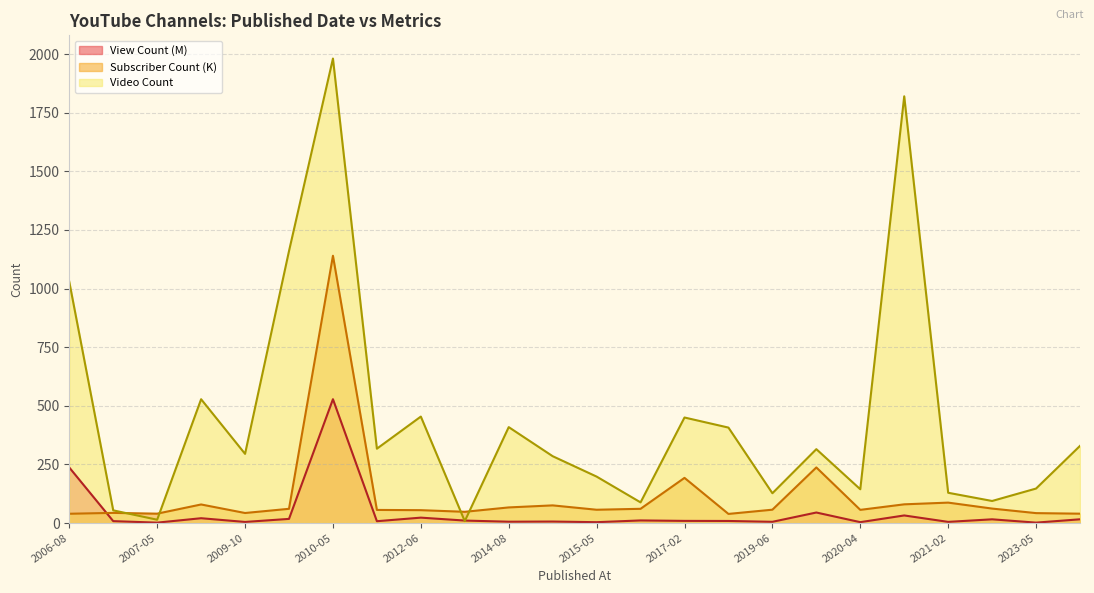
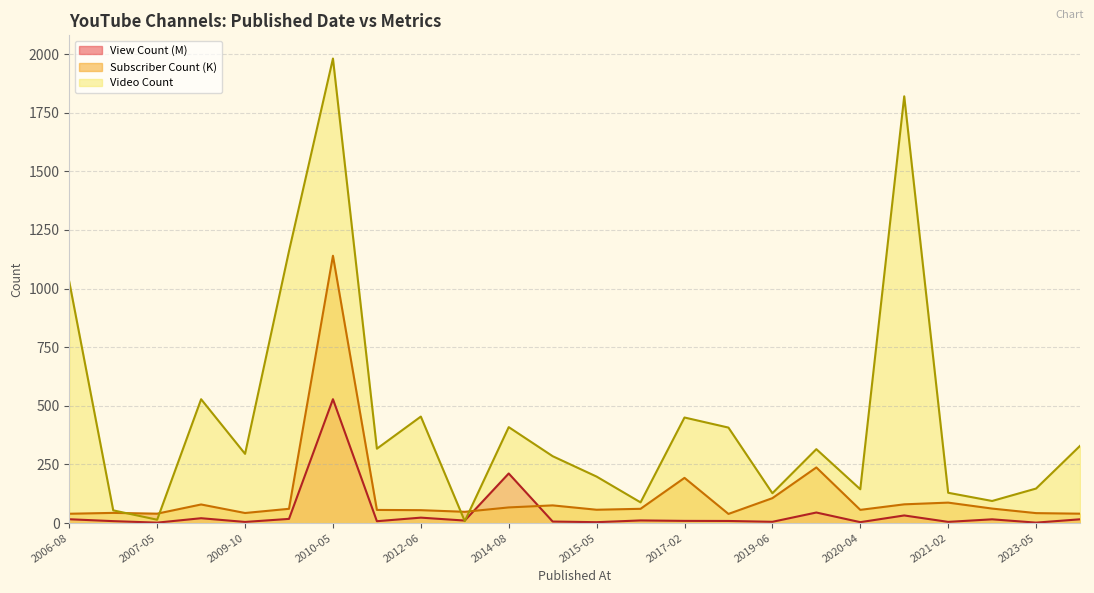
View Count (M), 2006-08: 240 -> 20
View Count (M), 2014-08: 10 -> 210
Subscriber Count (K), 2019-06: 60 -> 110
